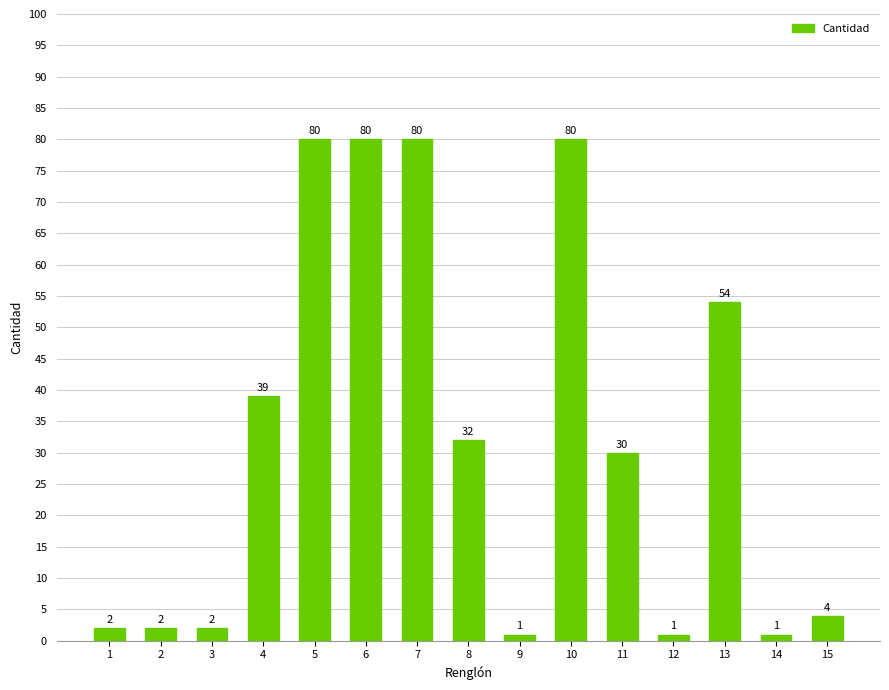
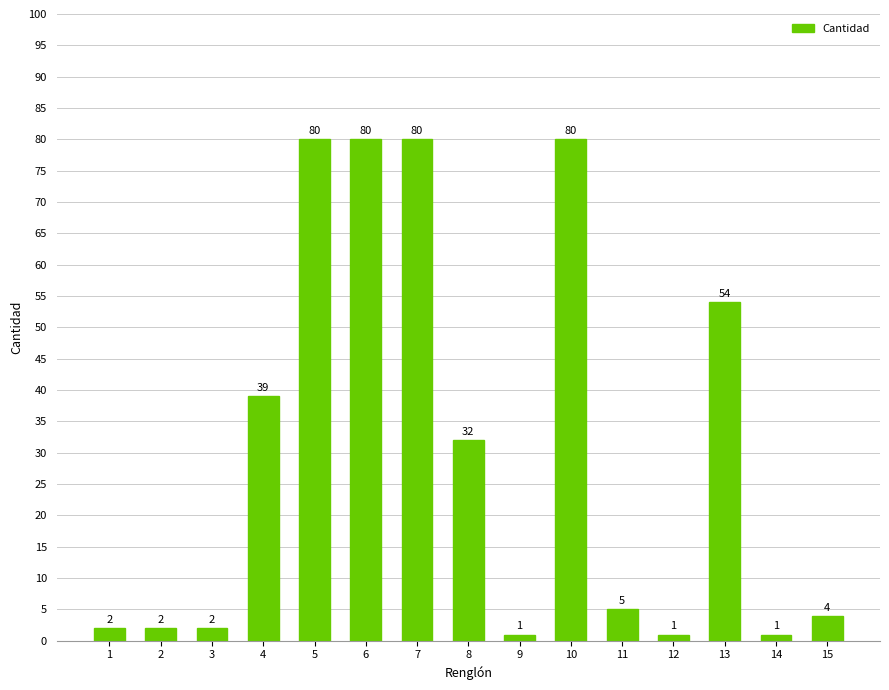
11: 30 -> 5
